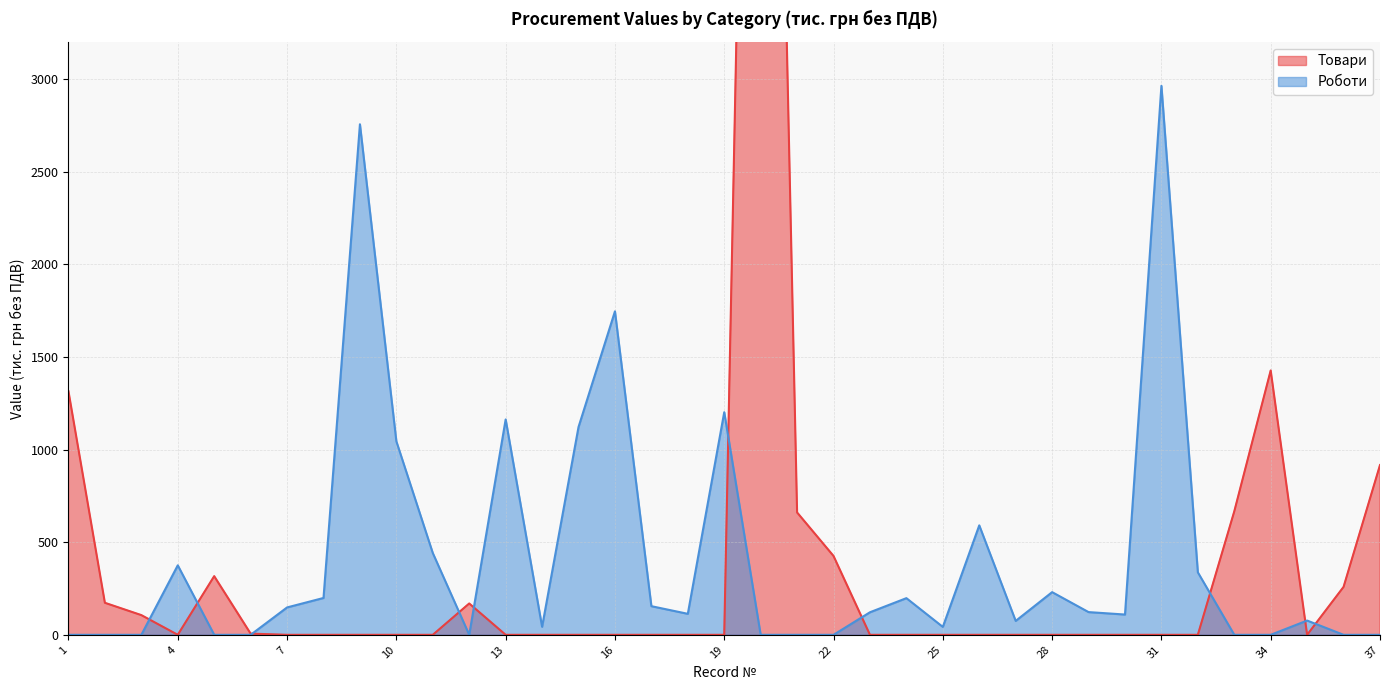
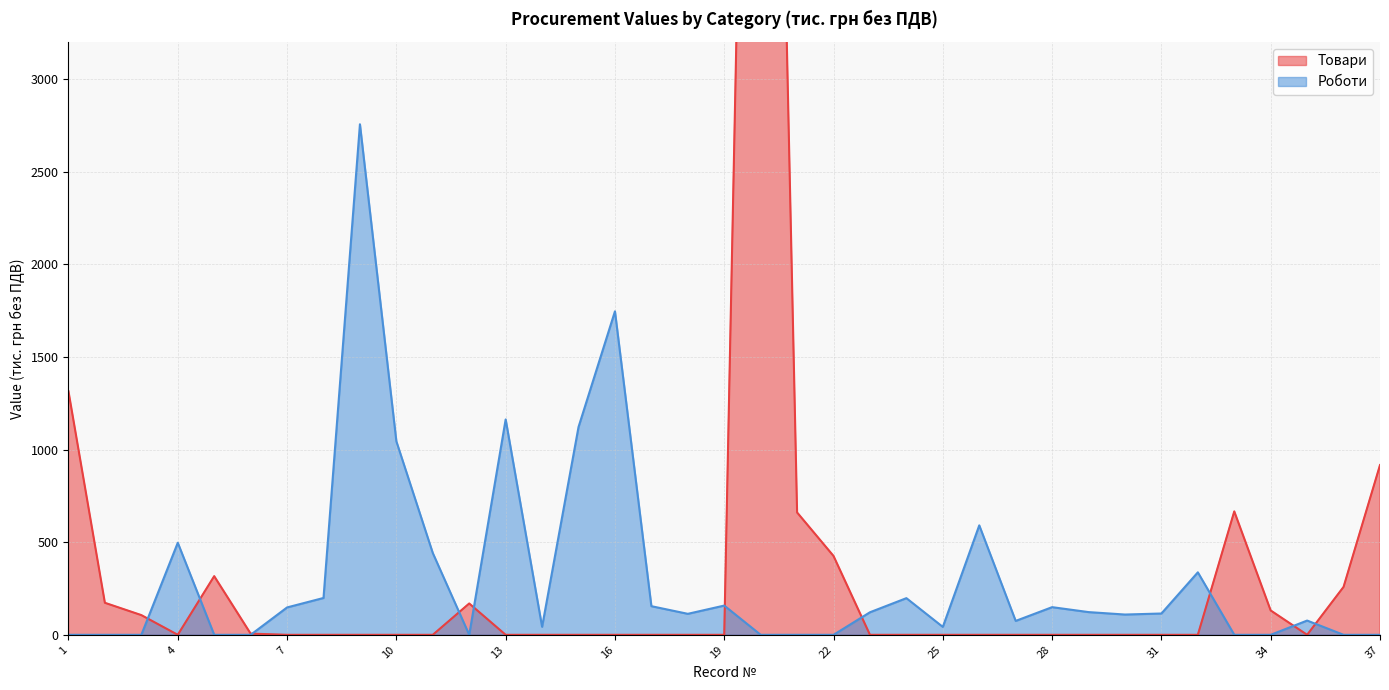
Роботи, 4: 380 -> 500
Роботи, 19: 1200 -> 160
Роботи, 28: 230 -> 150
Роботи, 31: 2960 -> 120
Товари, 34: 1430 -> 130
